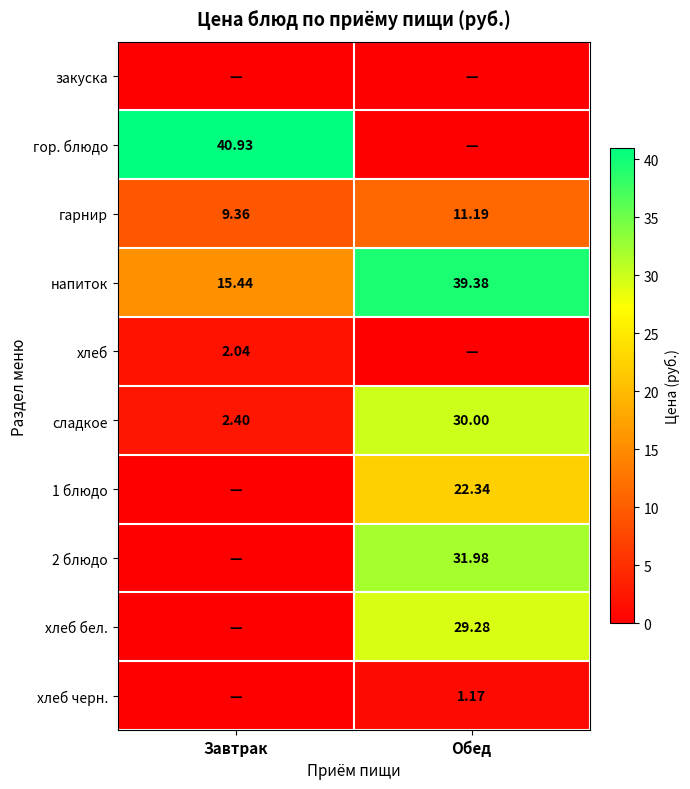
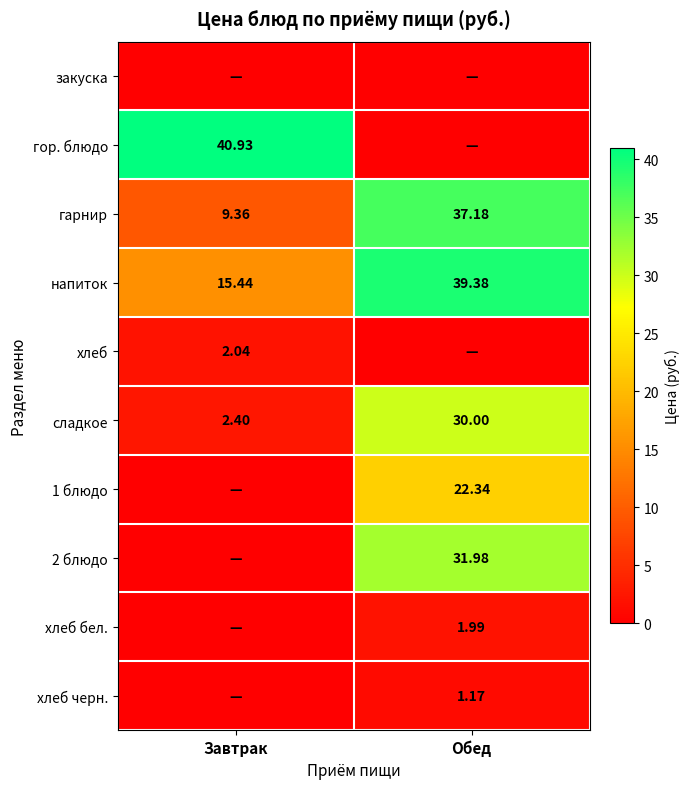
гарнир, Обед: 11.19 -> 37.18
хлеб бел., Обед: 29.28 -> 1.99
